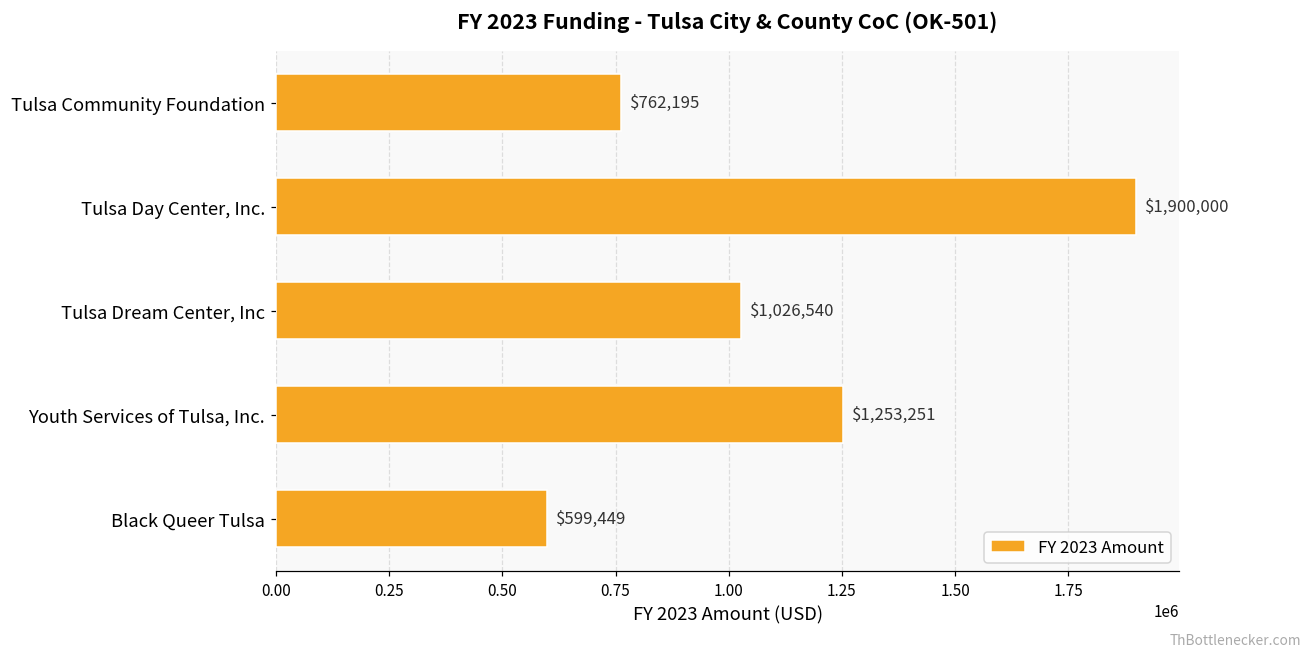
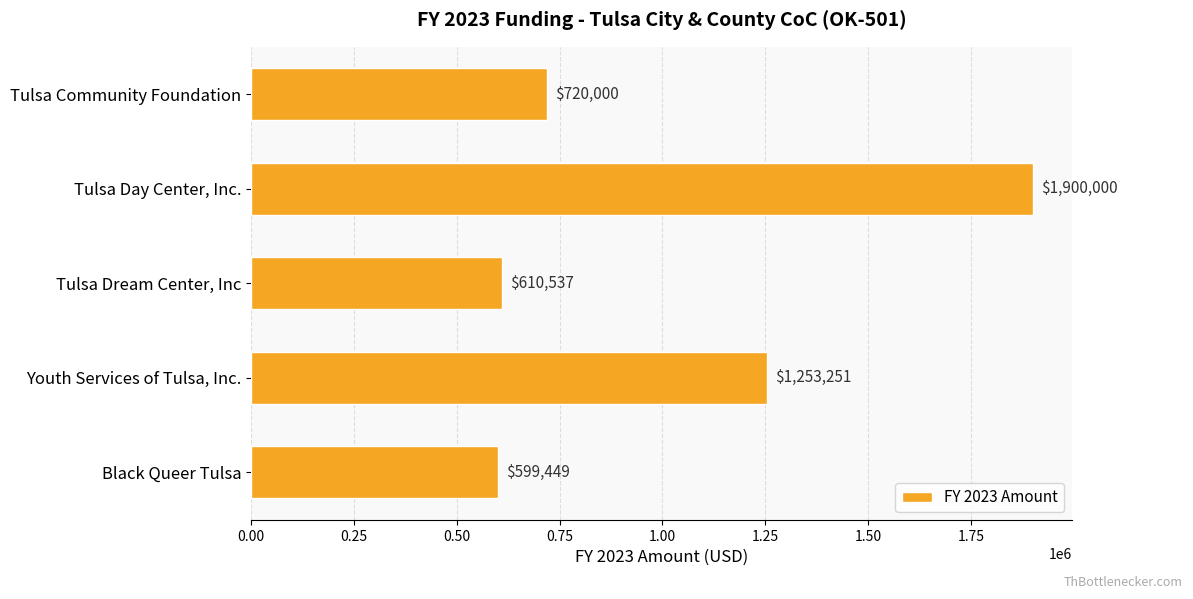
Tulsa Community Foundation: $762,195 -> $720,000
Tulsa Dream Center, Inc: $1,026,540 -> $610,537
